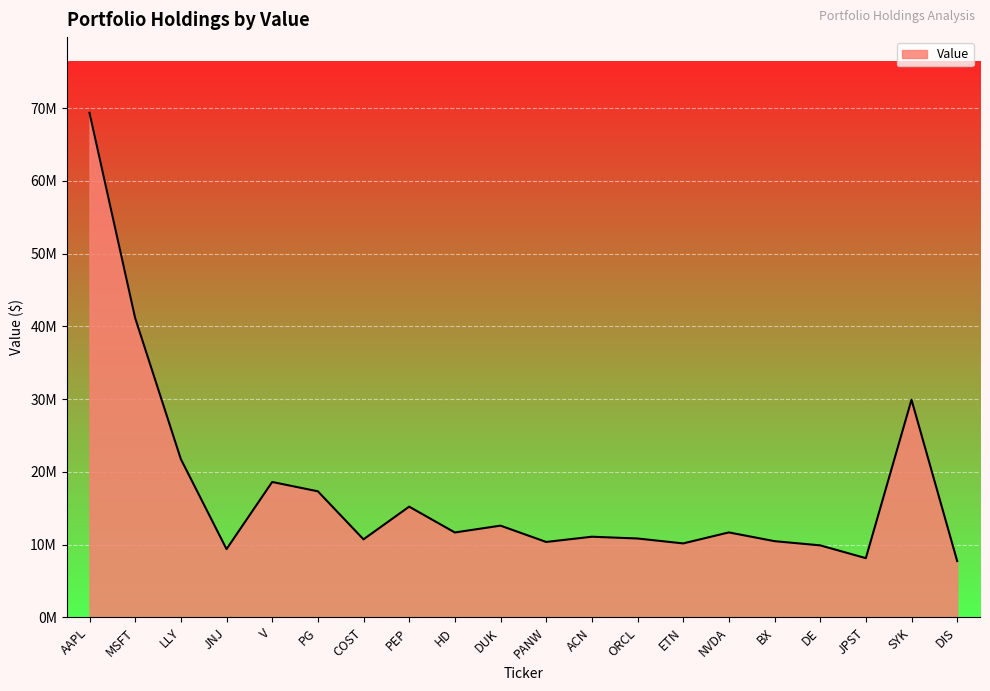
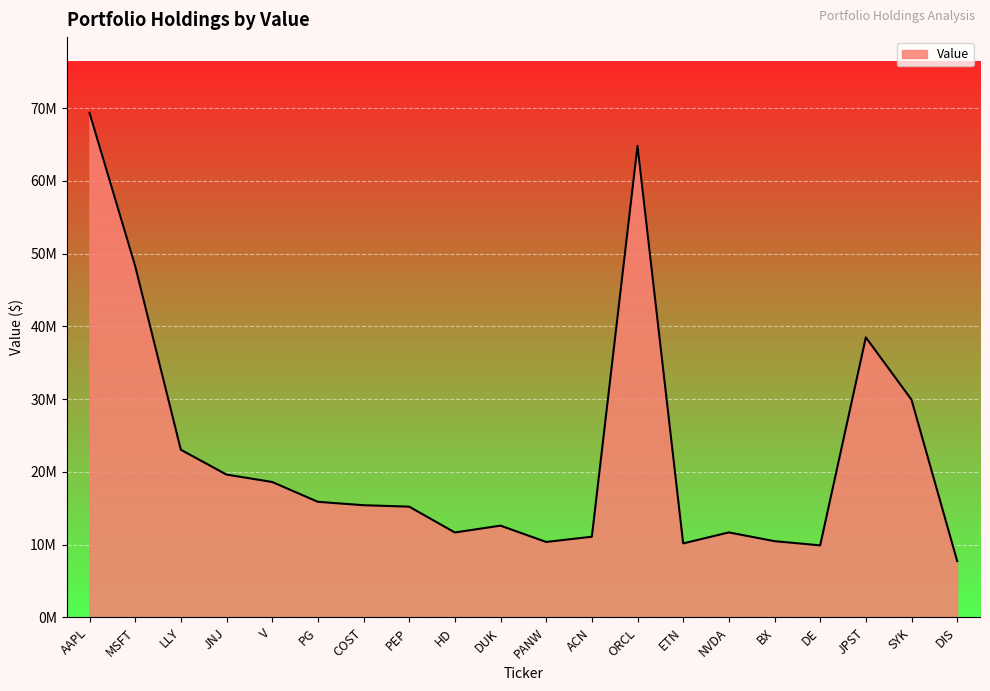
MSFT: 41000000 -> 48000000
LLY: 22000000 -> 23000000
JNJ: 9000000 -> 20000000
PG: 17000000 -> 16000000
COST: 11000000 -> 15000000
ORCL: 11000000 -> 65000000
JPST: 8000000 -> 38000000
